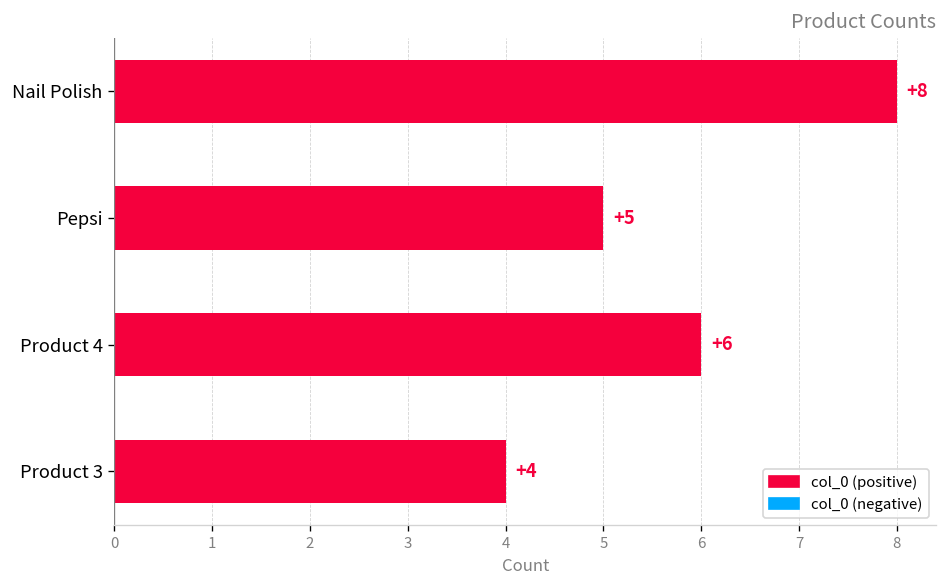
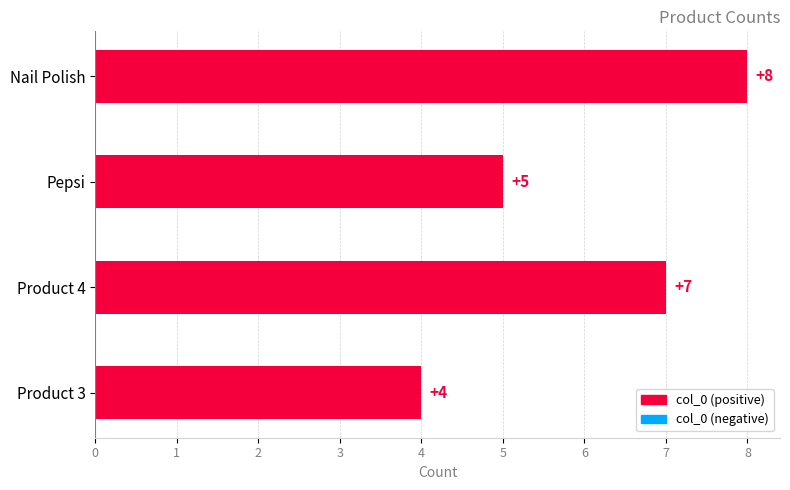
Product 4: +6 -> +7
